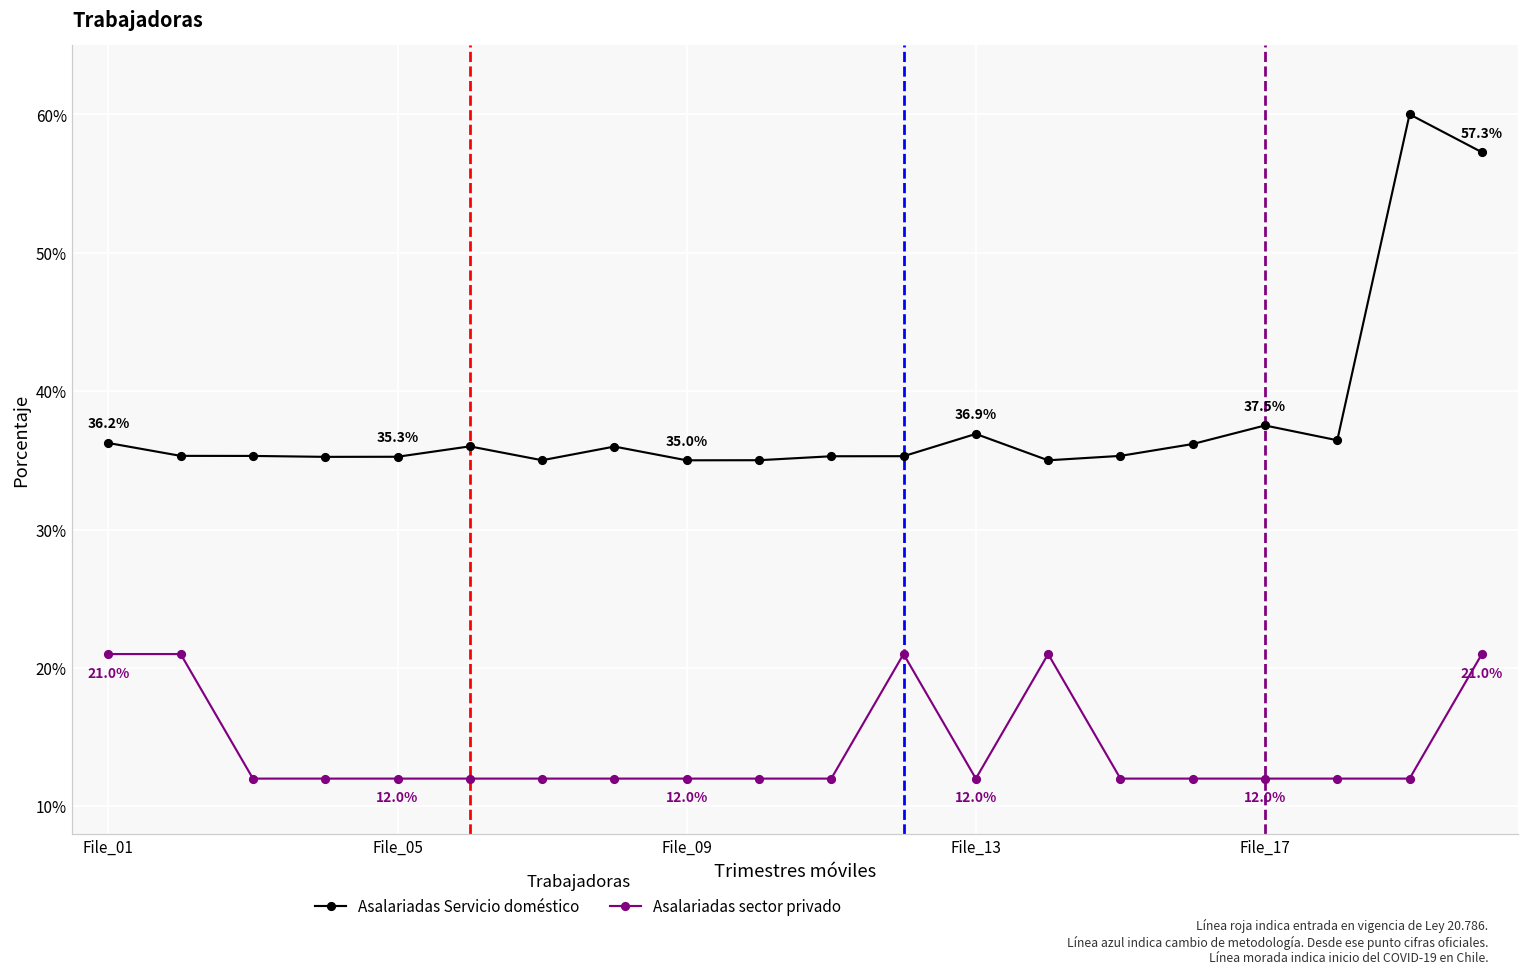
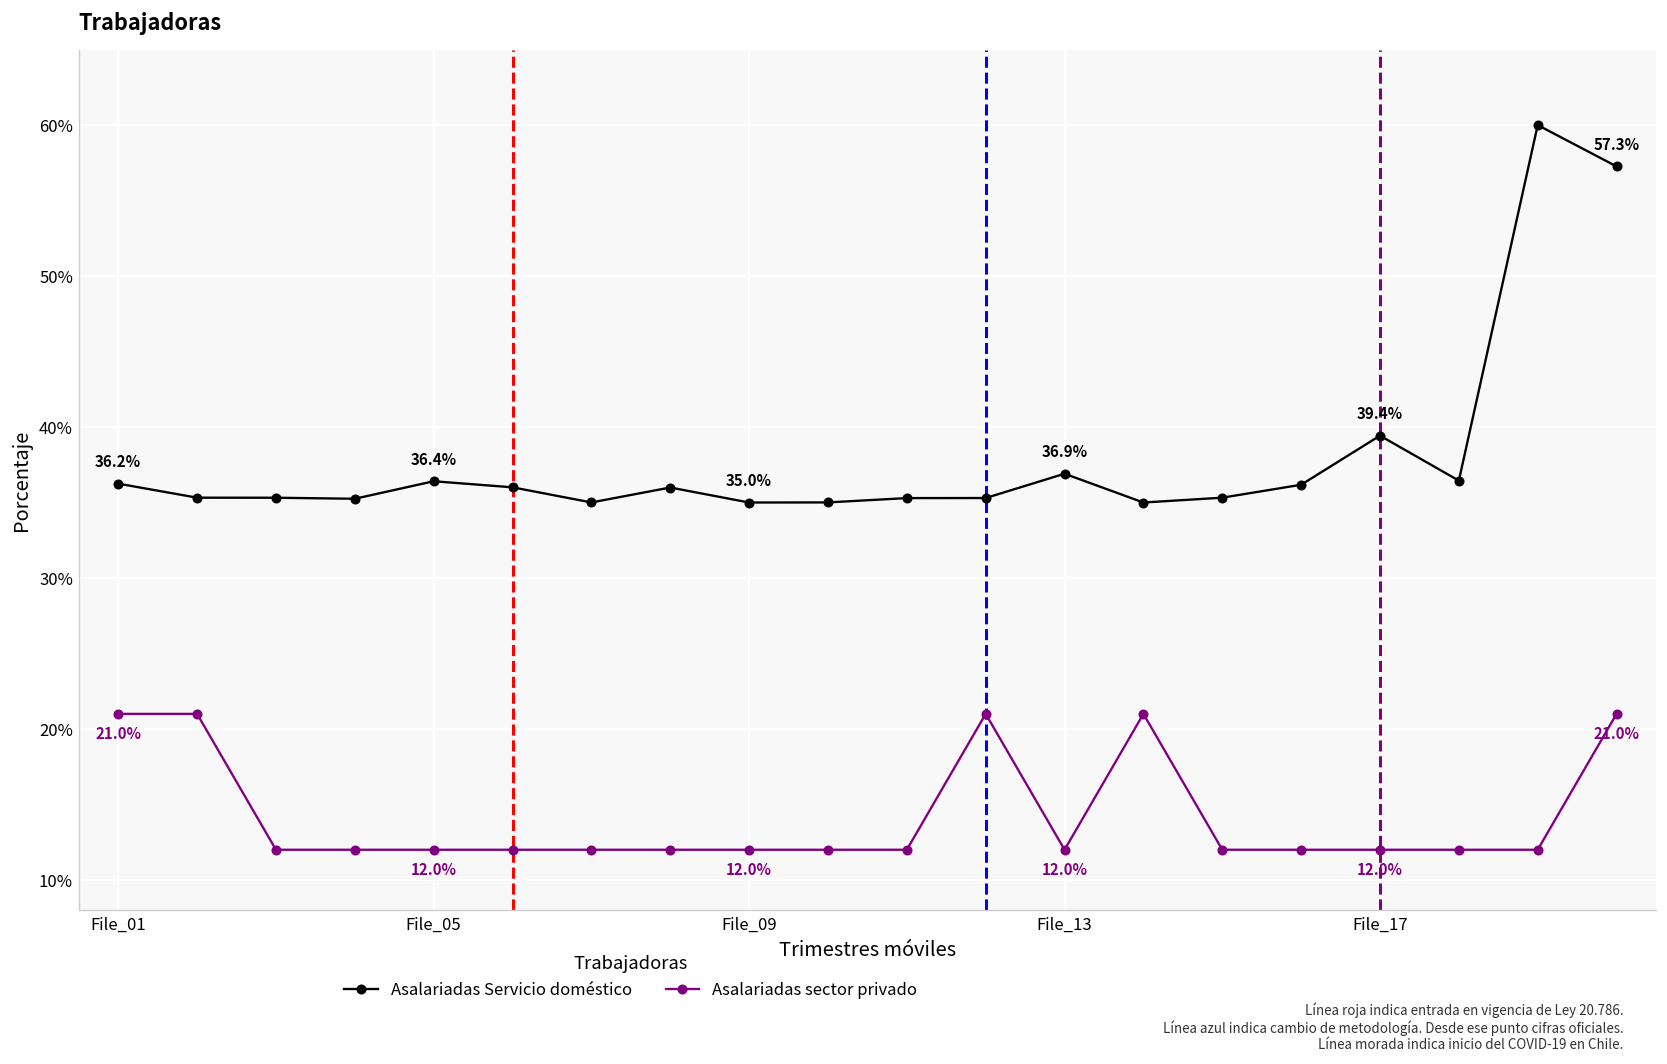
Asalariadas Servicio doméstico, File_05: 35.3% -> 36.4%
Asalariadas Servicio doméstico, File_17: 37.5% -> 39.4%
